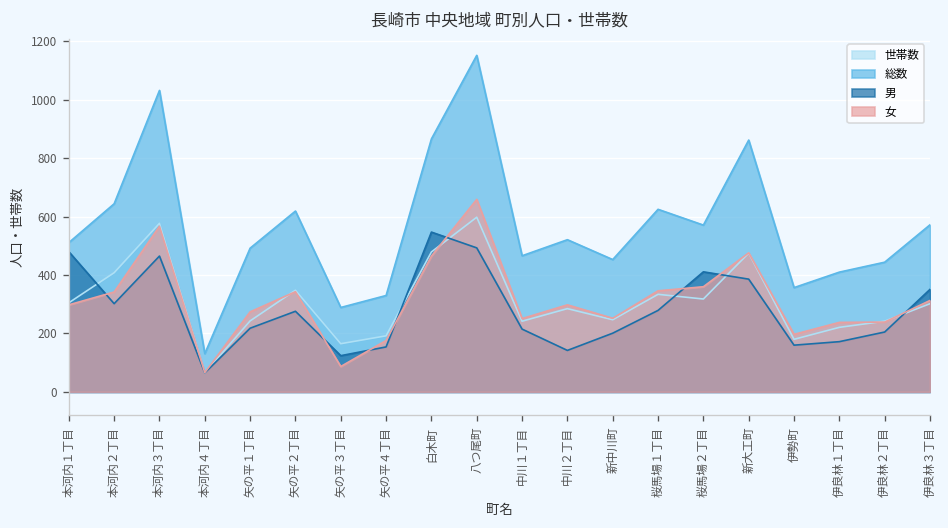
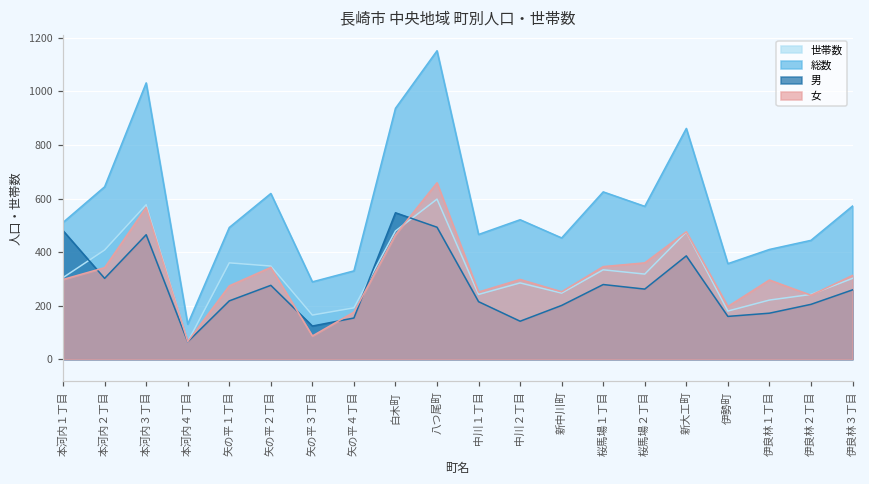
世帯数, 矢の平１丁目: 240 -> 360
総数, 白木町: 870 -> 940
男, 桜馬場２丁目: 410 -> 260
女, 伊良林１丁目: 240 -> 300
男, 伊良林３丁目: 350 -> 260
